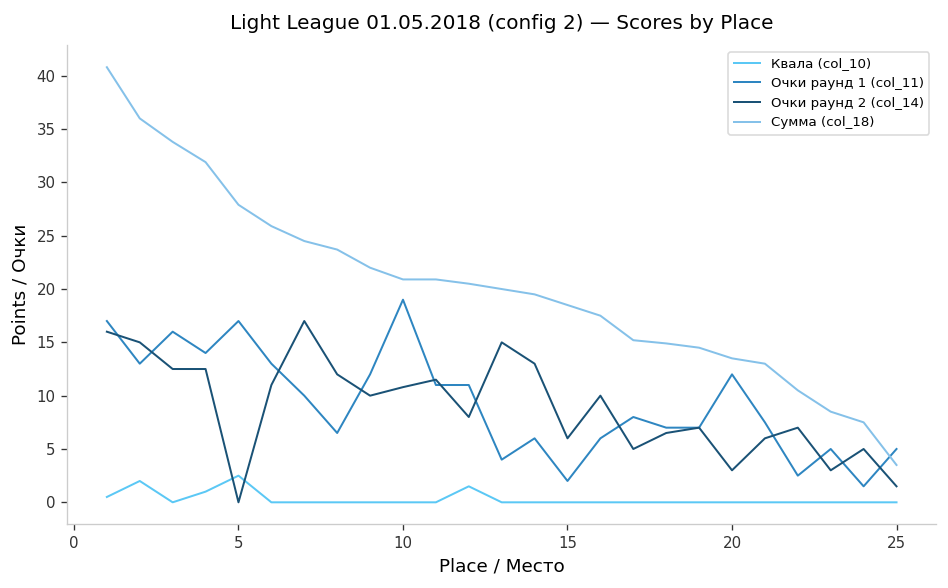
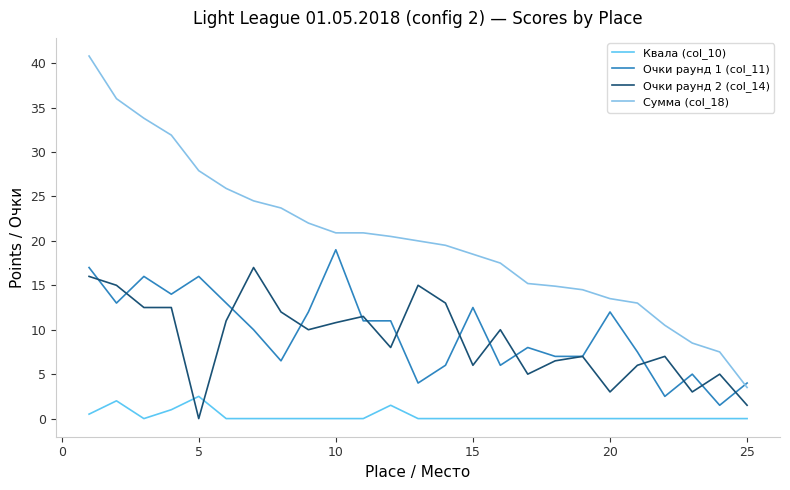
Очки раунд 1 (col_11), 5: 17 -> 16
Очки раунд 1 (col_11), 15: 2 -> 13
Очки раунд 1 (col_11), 25: 5 -> 4
